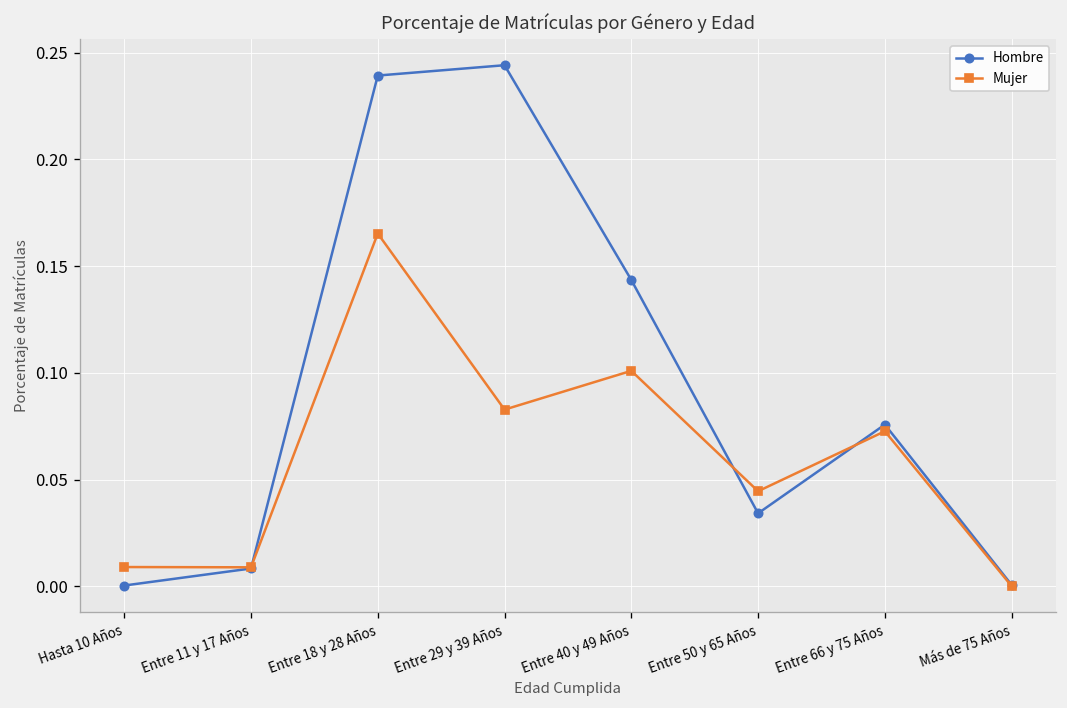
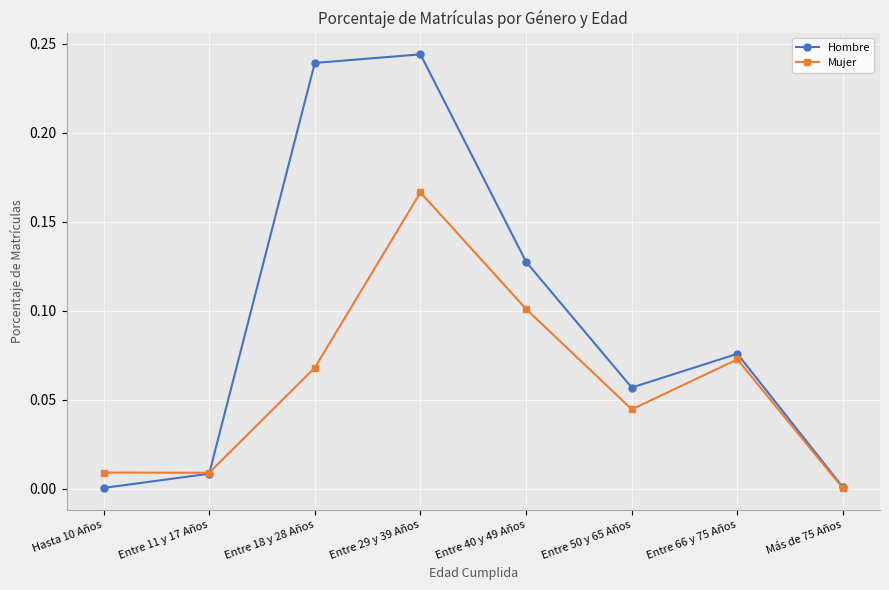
Mujer, Entre 18 y 28 Años: 0.165 -> 0.068
Mujer, Entre 29 y 39 Años: 0.083 -> 0.166
Hombre, Entre 40 y 49 Años: 0.143 -> 0.127
Hombre, Entre 50 y 65 Años: 0.034 -> 0.057
